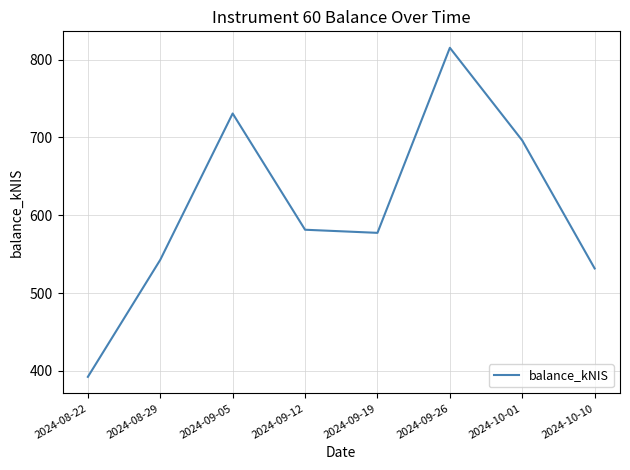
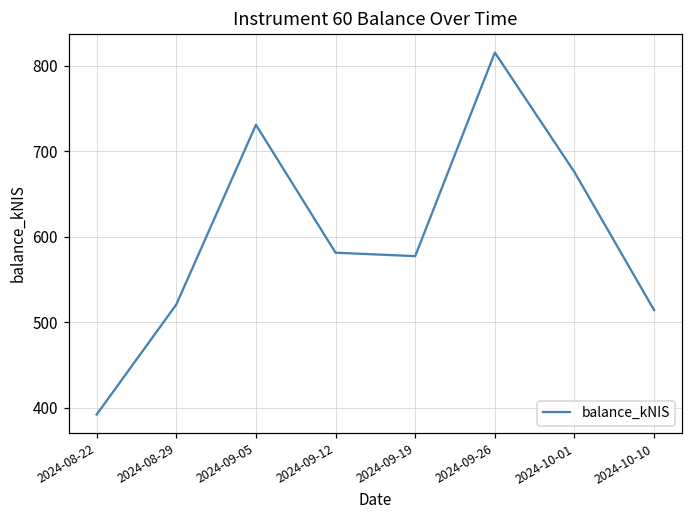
2024-08-29: 540 -> 520
2024-10-01: 700 -> 680
2024-10-10: 530 -> 510
